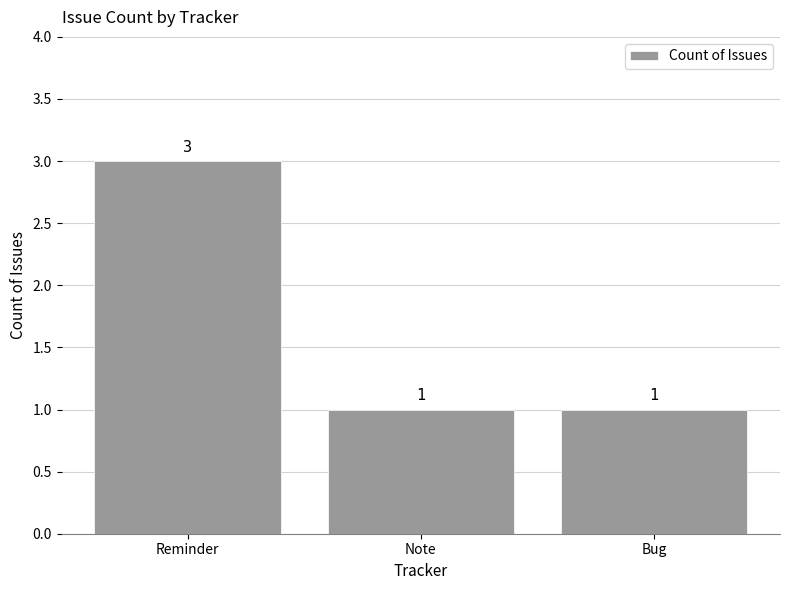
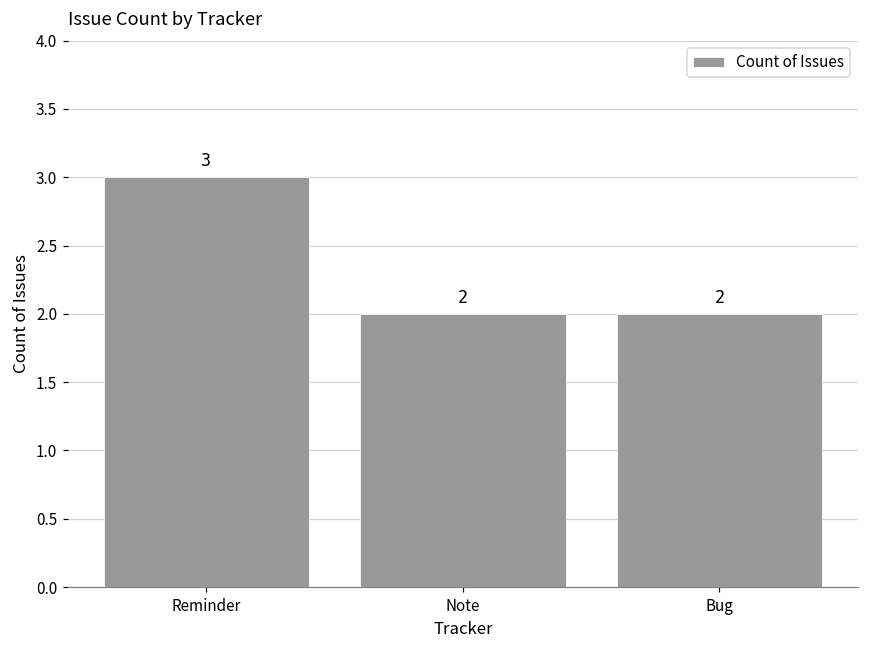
Note: 1 -> 2
Bug: 1 -> 2
